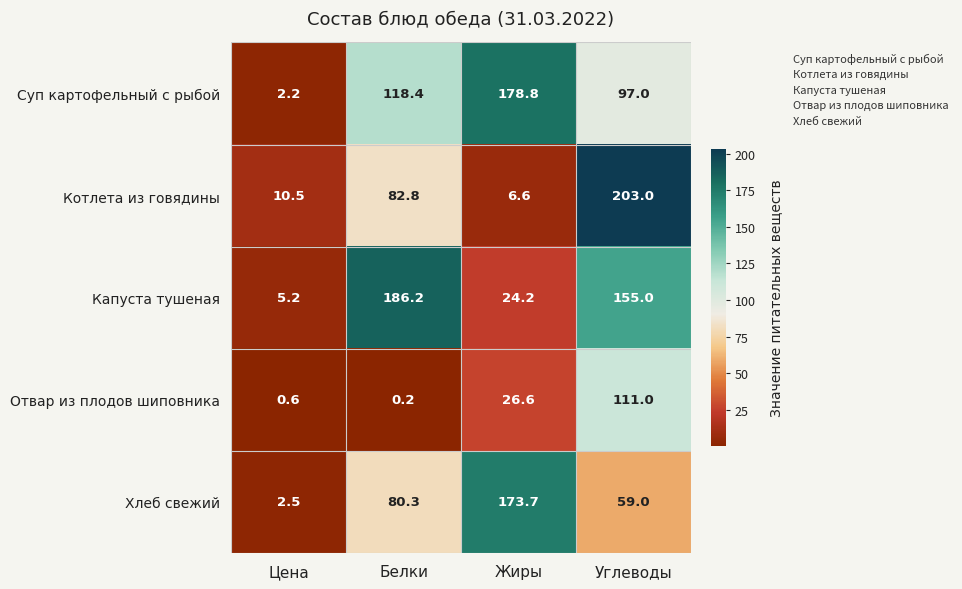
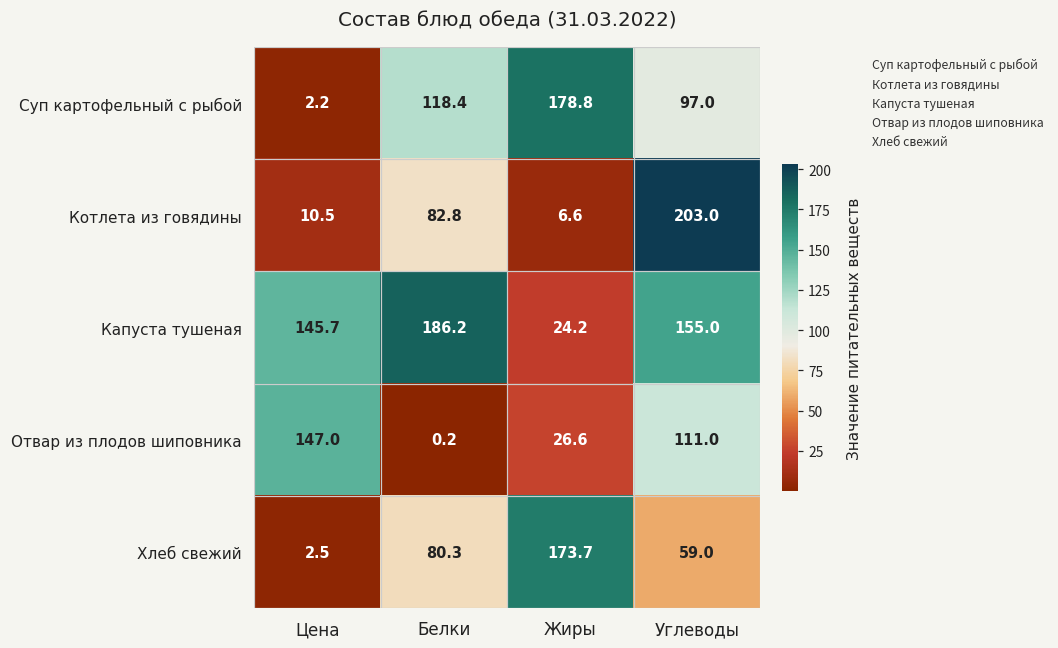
Капуста тушеная, Цена: 5.2 -> 145.7
Отвар из плодов шиповника, Цена: 0.6 -> 147.0
